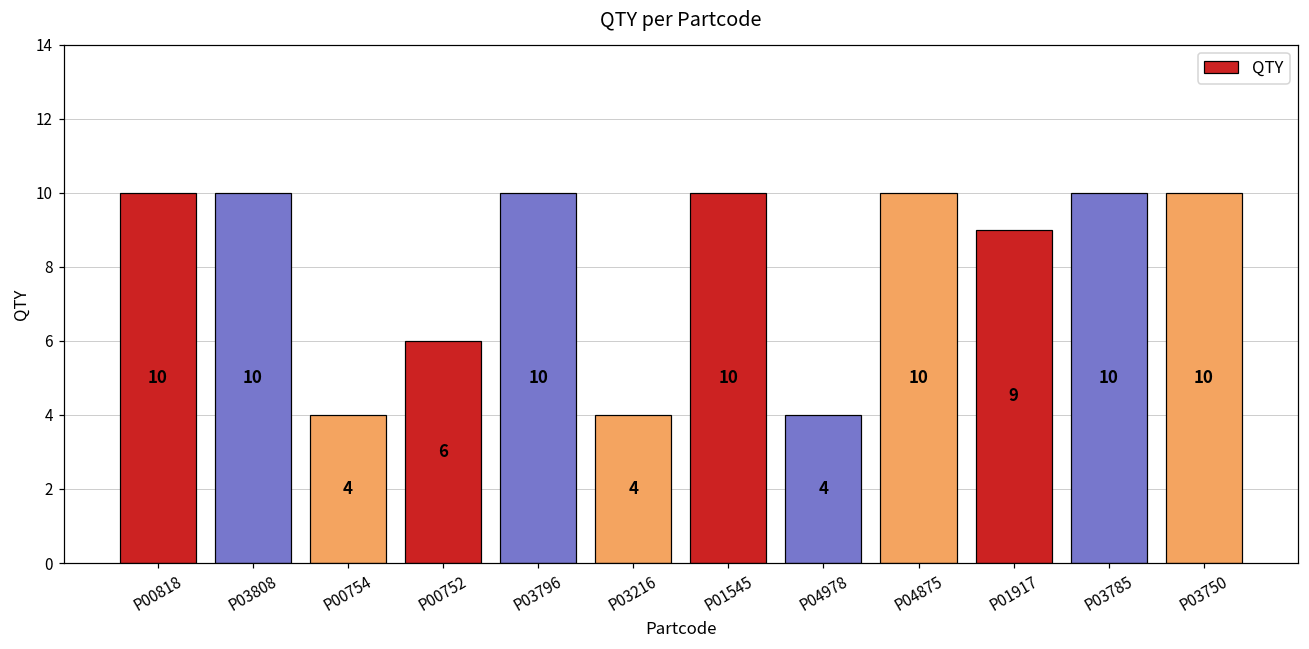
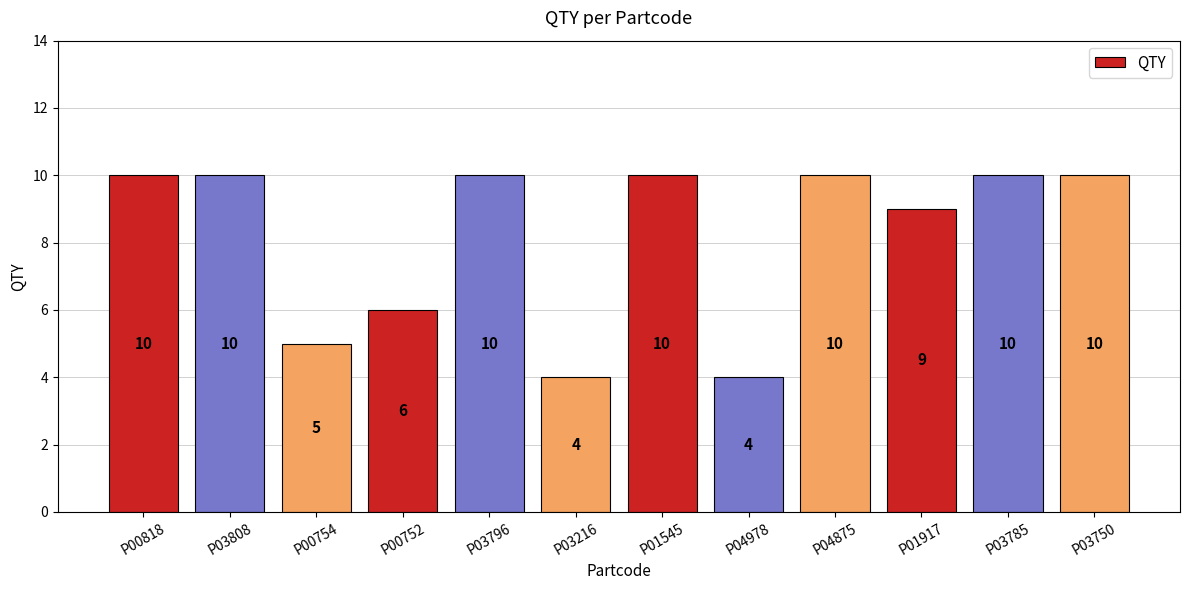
P00754: 4 -> 5
